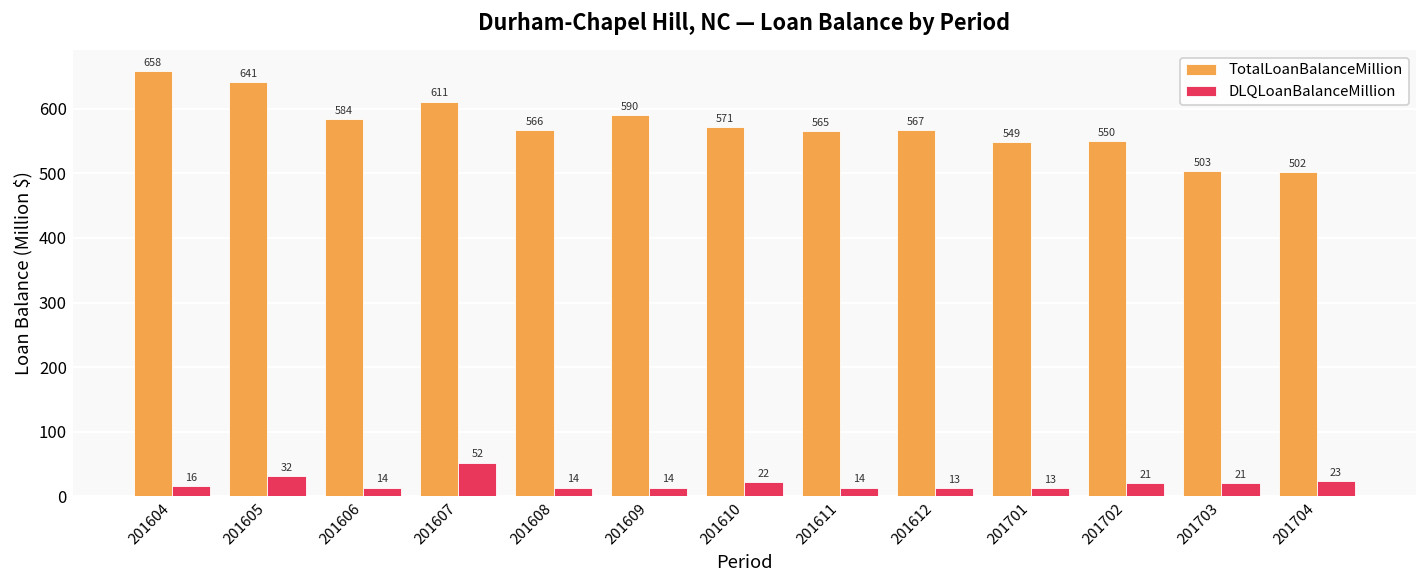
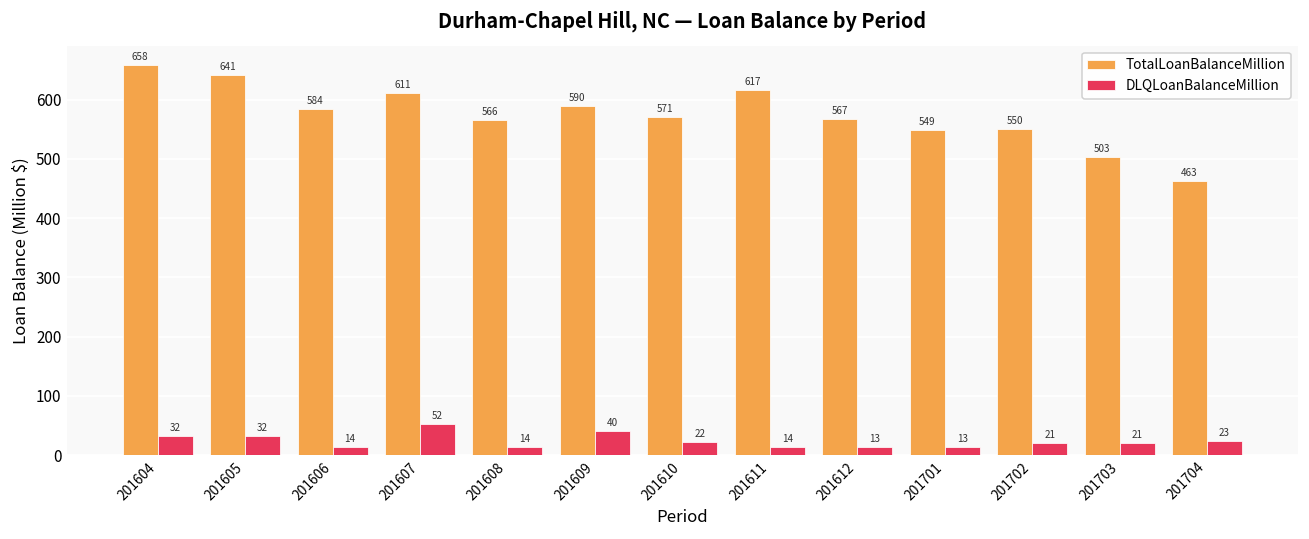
DLQLoanBalanceMillion, 201604: 16 -> 32
DLQLoanBalanceMillion, 201609: 14 -> 40
TotalLoanBalanceMillion, 201611: 565 -> 617
TotalLoanBalanceMillion, 201704: 502 -> 463
